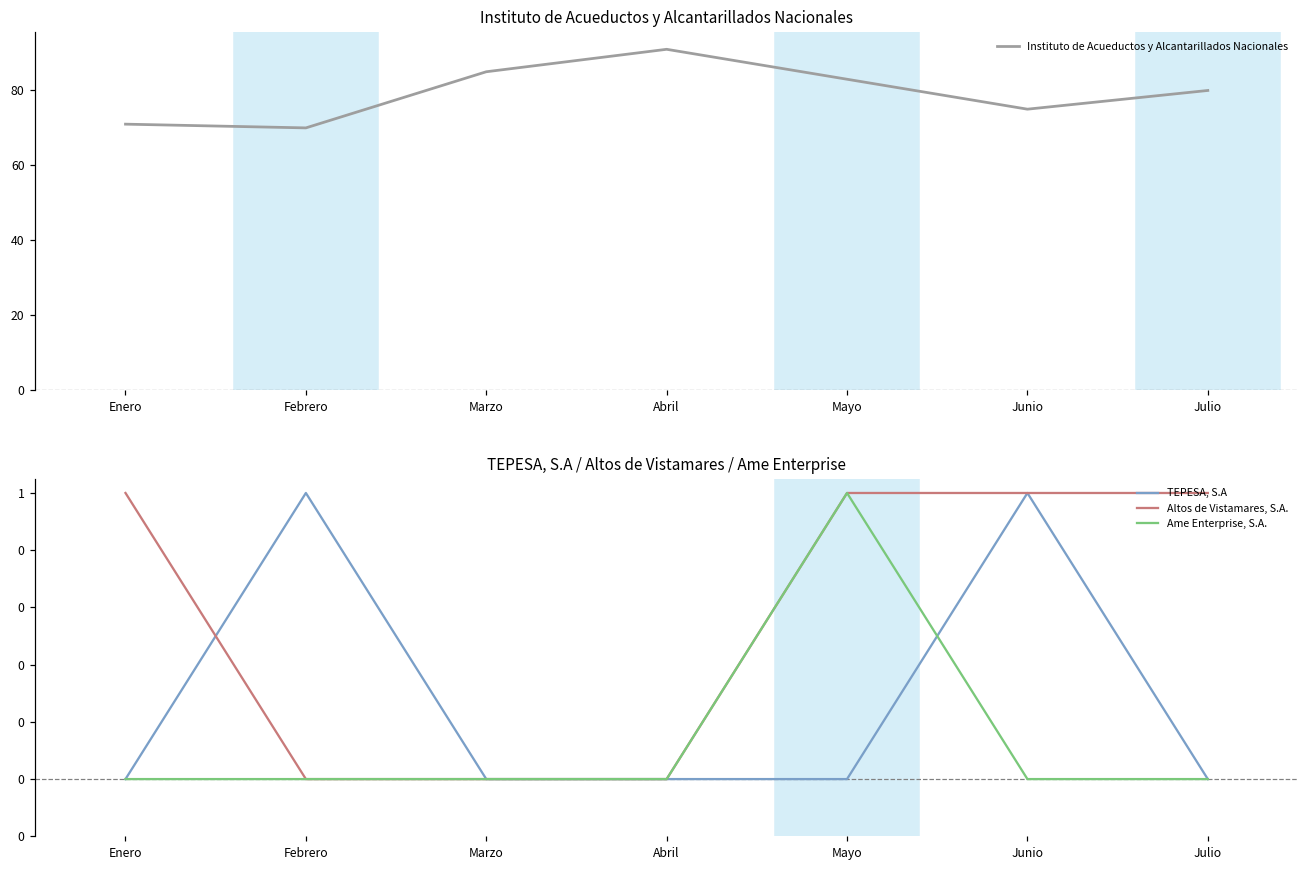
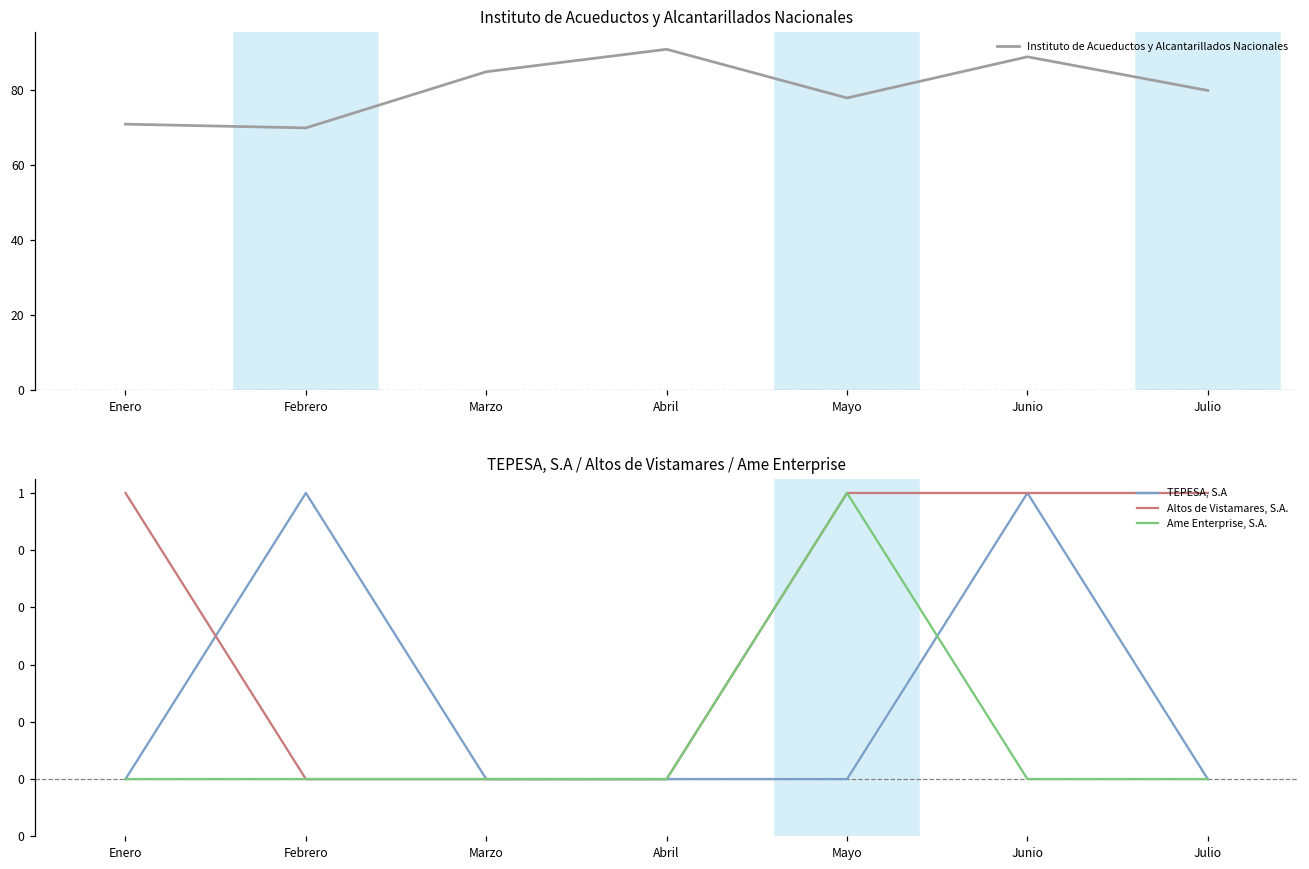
Instituto de Acueductos y Alcantarillados Nacionales, Mayo: 83 -> 78
Instituto de Acueductos y Alcantarillados Nacionales, Junio: 75 -> 89
